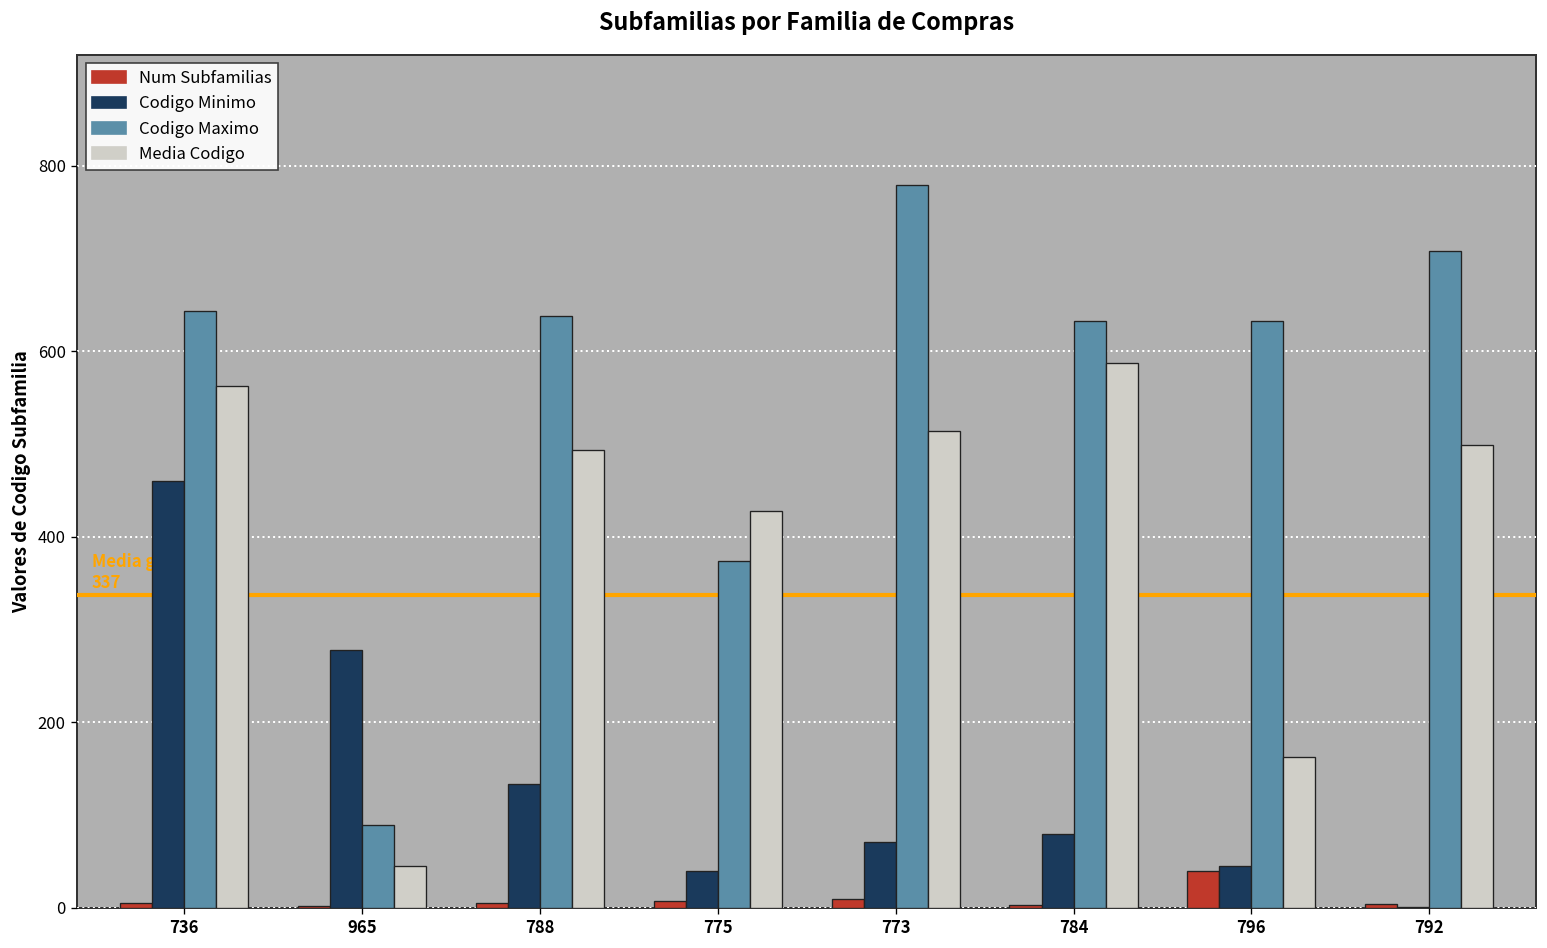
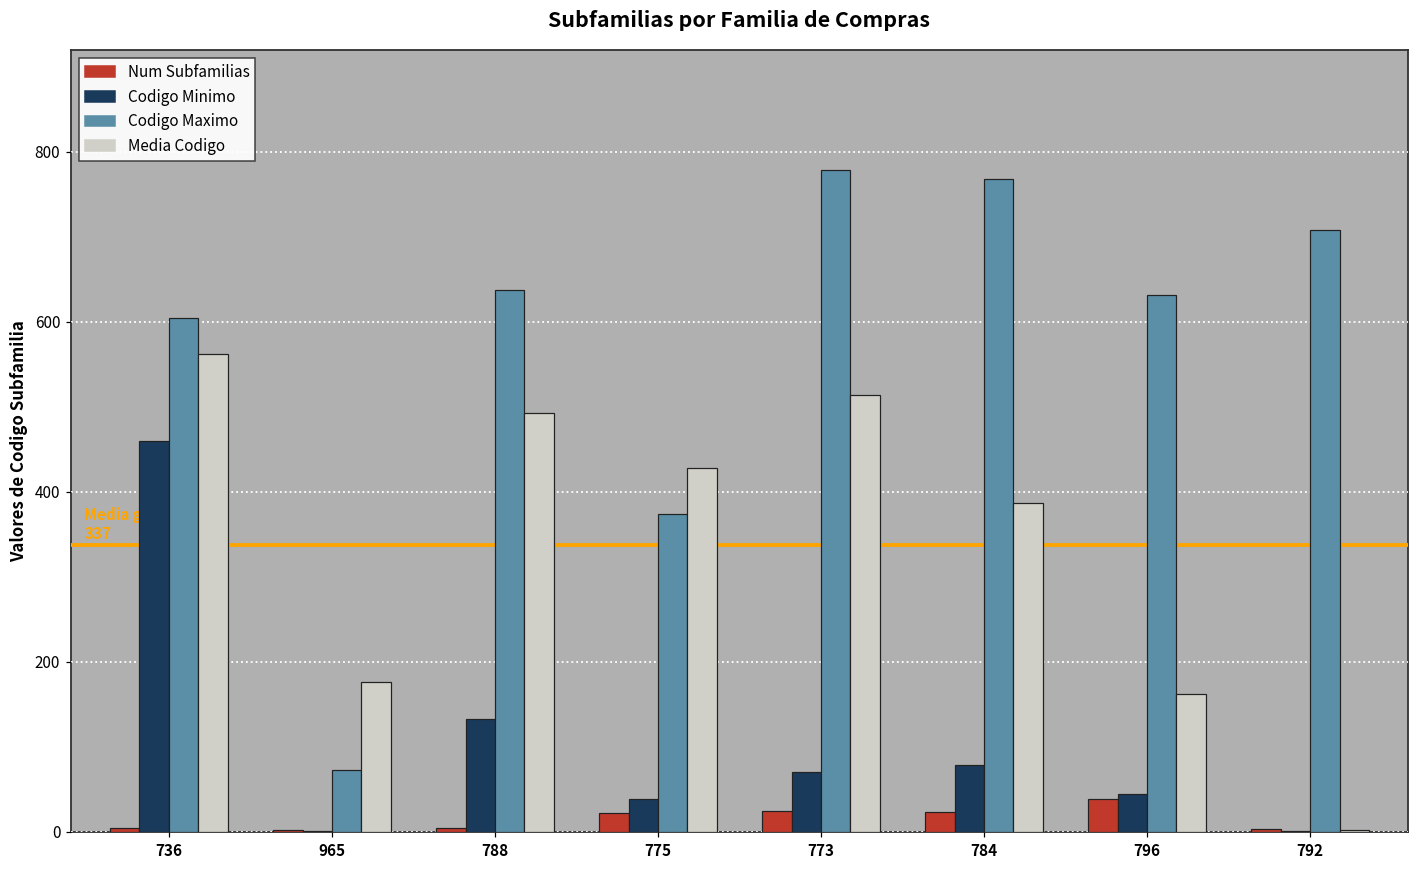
Codigo Maximo, 736: 640 -> 610
Codigo Minimo, 965: 280 -> 0
Codigo Maximo, 965: 90 -> 70
Media Codigo, 965: 50 -> 180
Num Subfamilias, 775: 10 -> 20
Num Subfamilias, 773: 10 -> 30
Num Subfamilias, 784: 0 -> 20
Codigo Maximo, 784: 630 -> 770
Media Codigo, 784: 590 -> 390
Media Codigo, 792: 500 -> 0
